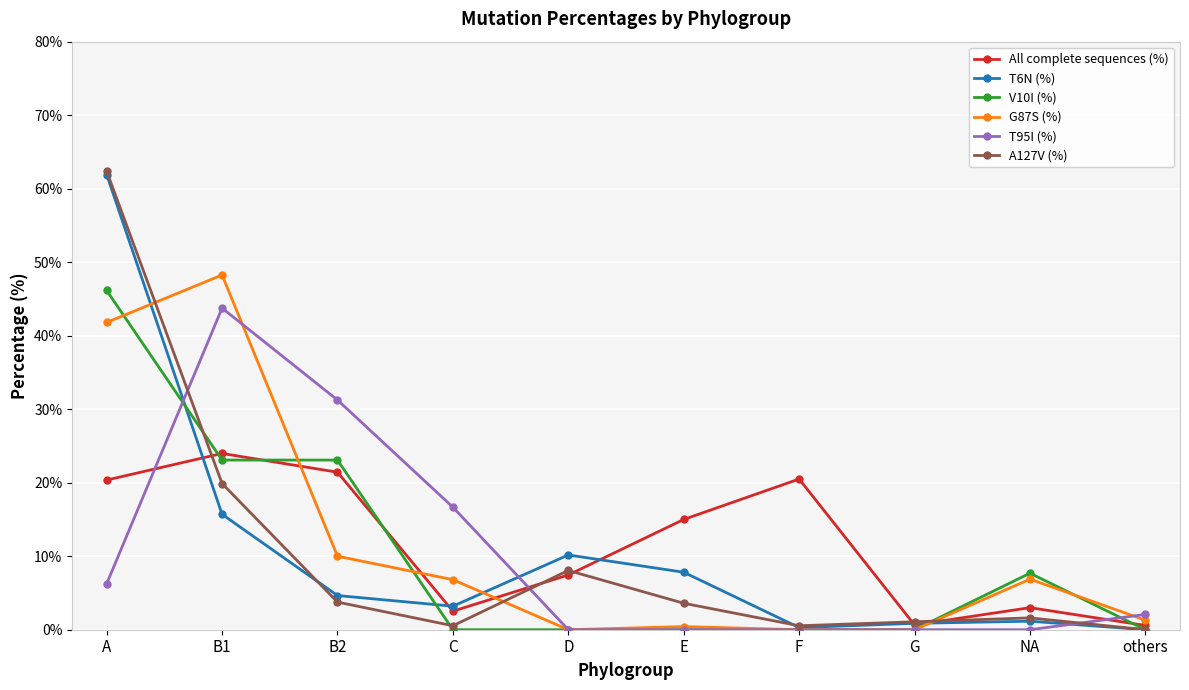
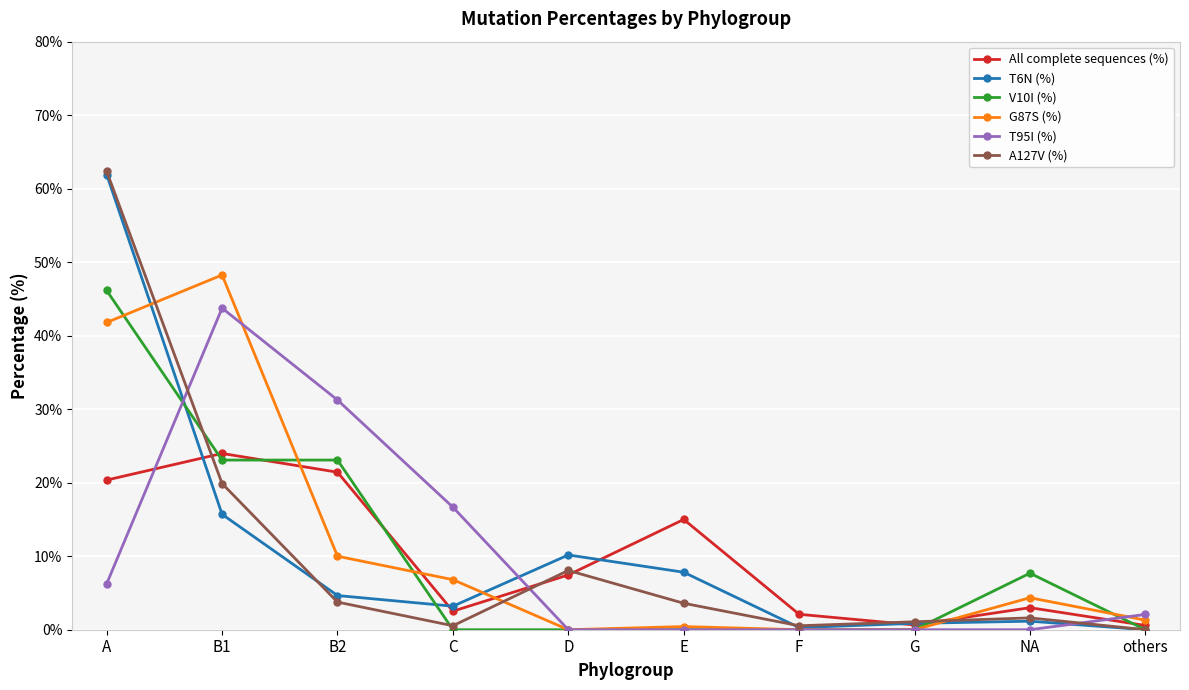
All complete sequences (%), F: 21% -> 2%
G87S (%), NA: 7% -> 4%
